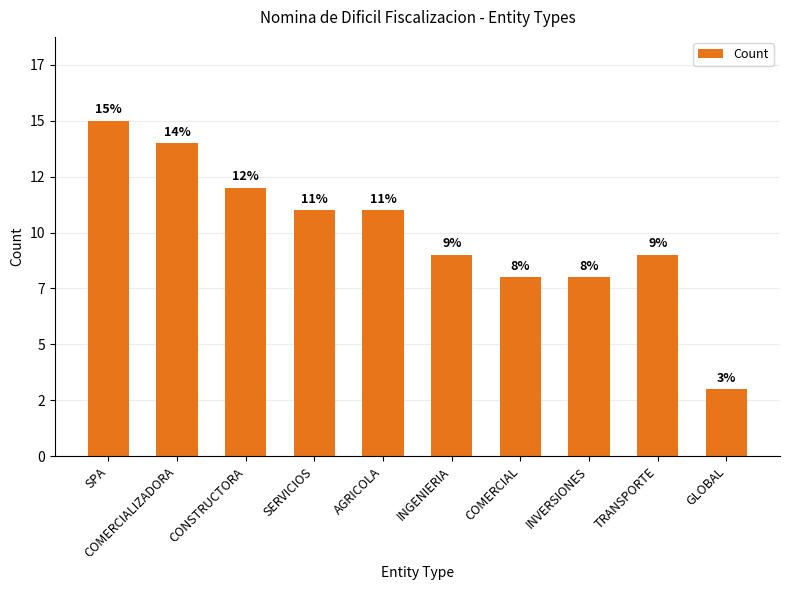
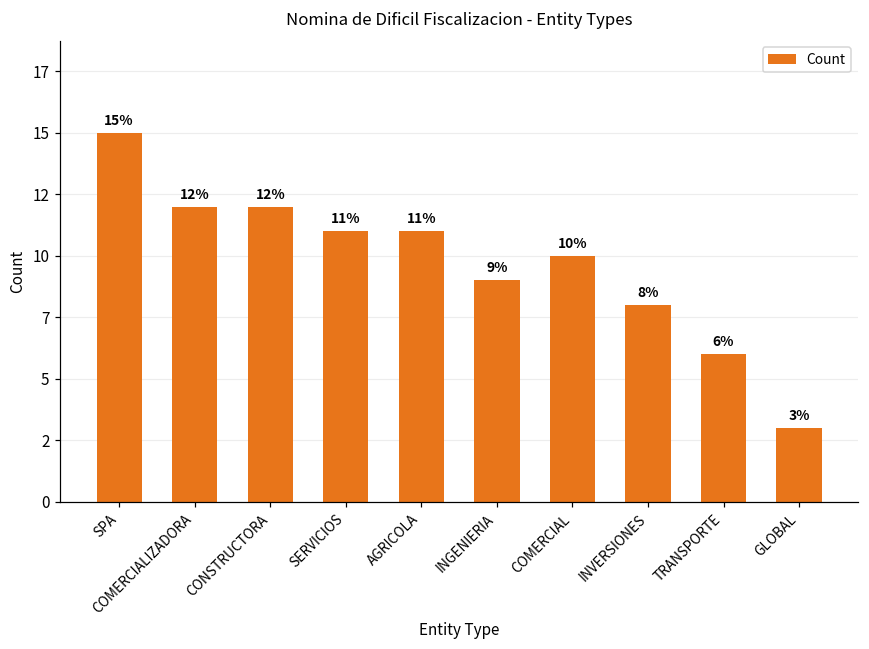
COMERCIALIZADORA: 14% -> 12%
COMERCIAL: 8% -> 10%
TRANSPORTE: 9% -> 6%
